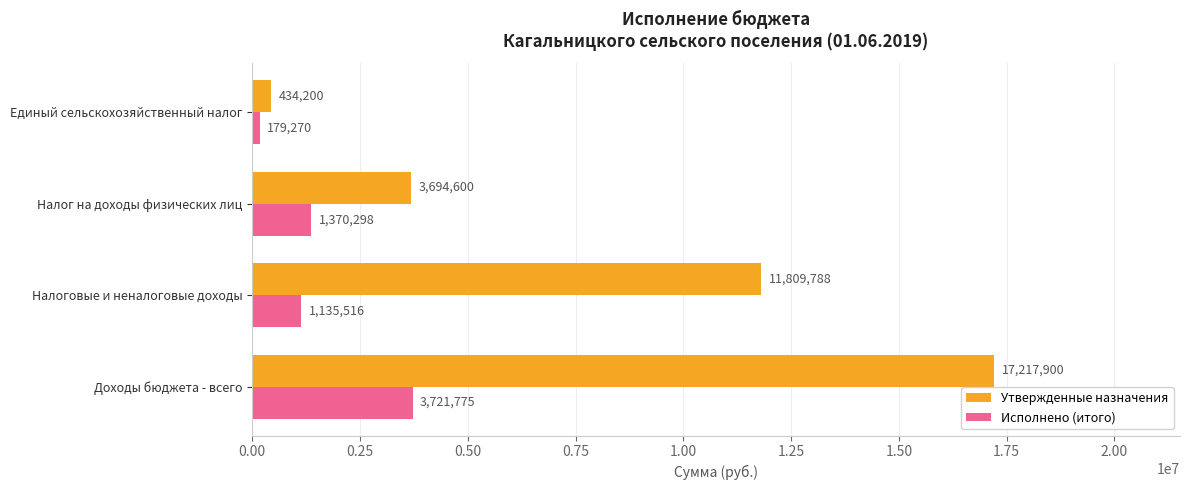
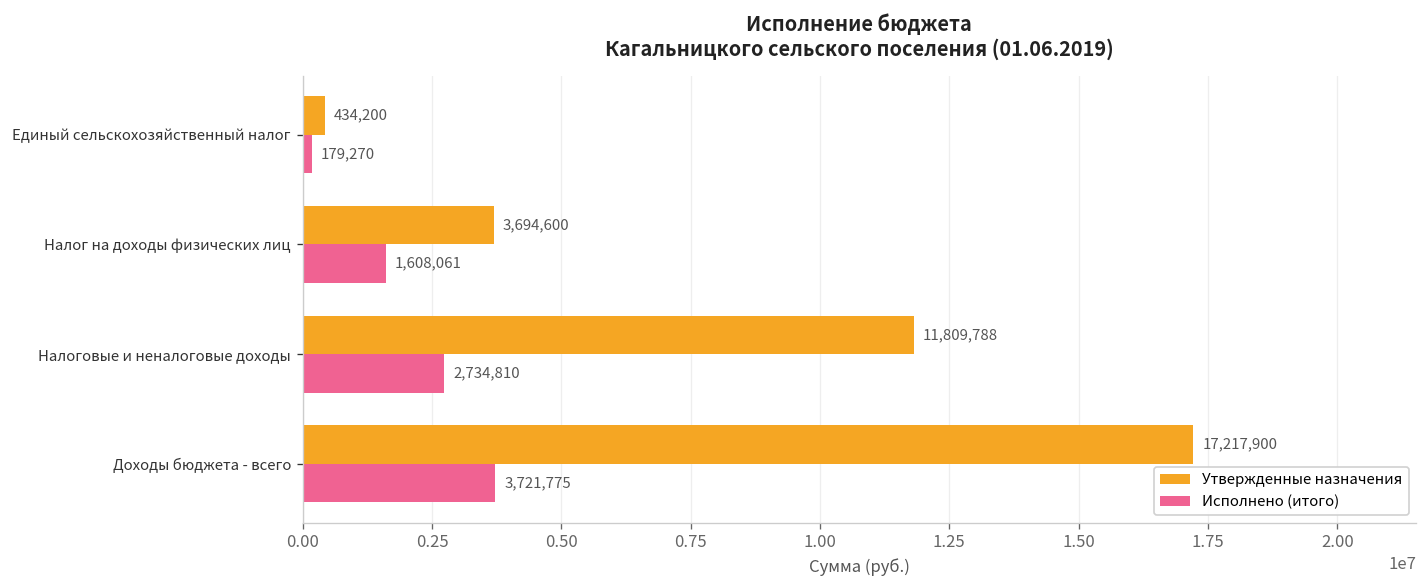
Исполнено (итого), Налог на доходы физических лиц: 1,370,298 -> 1,608,061
Исполнено (итого), Налоговые и неналоговые доходы: 1,135,516 -> 2,734,810
